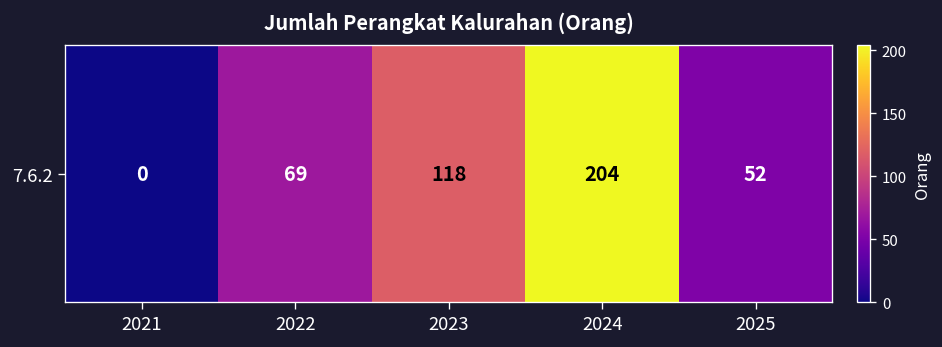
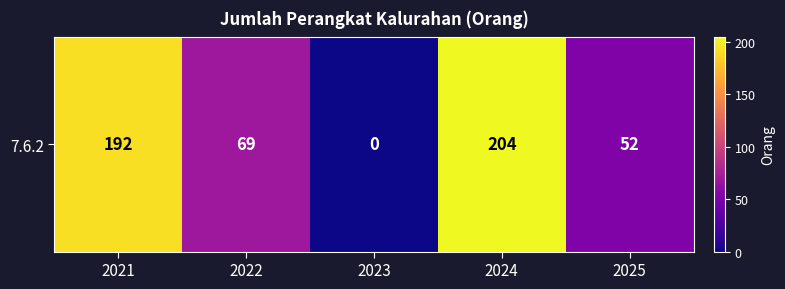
7.6.2, 2021: 0 -> 192
7.6.2, 2023: 118 -> 0
